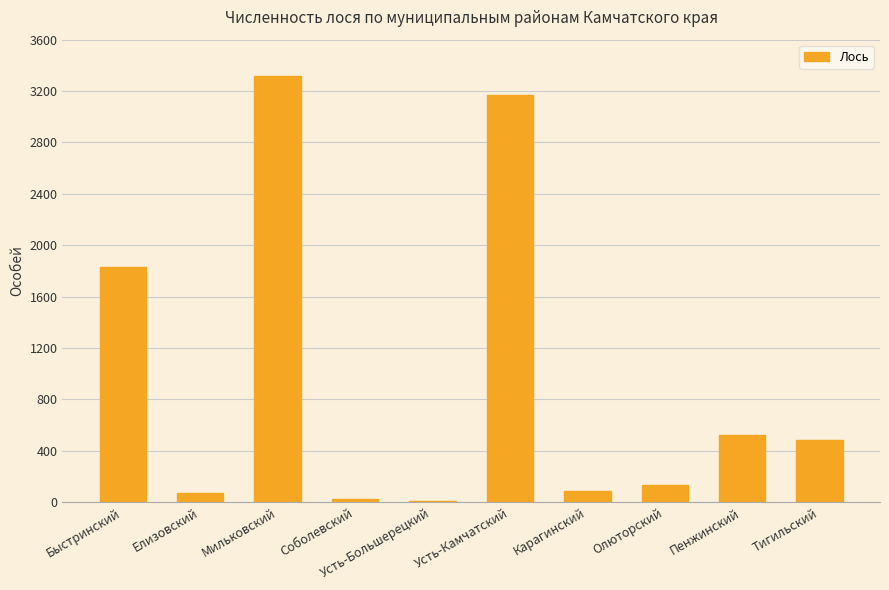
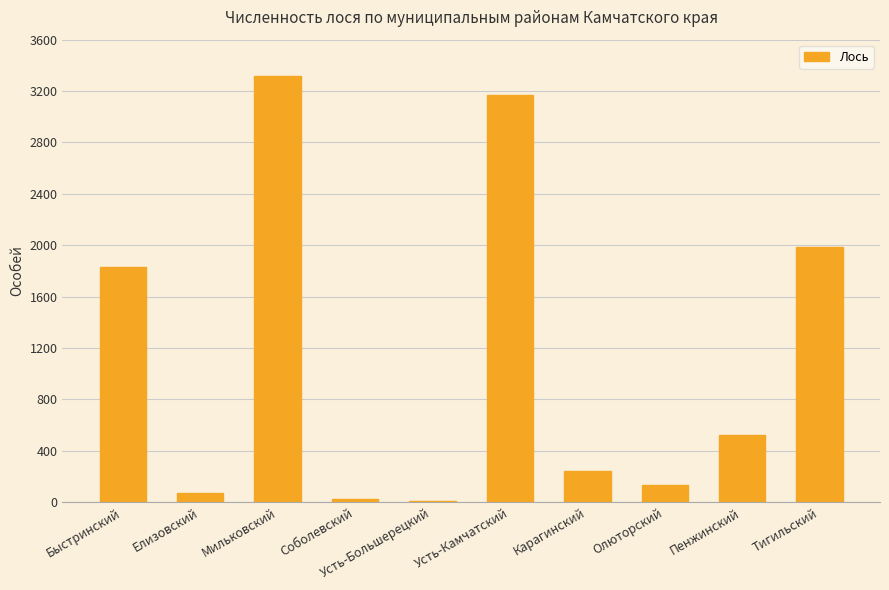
Карагинский: 90 -> 240
Тигильский: 490 -> 1980
